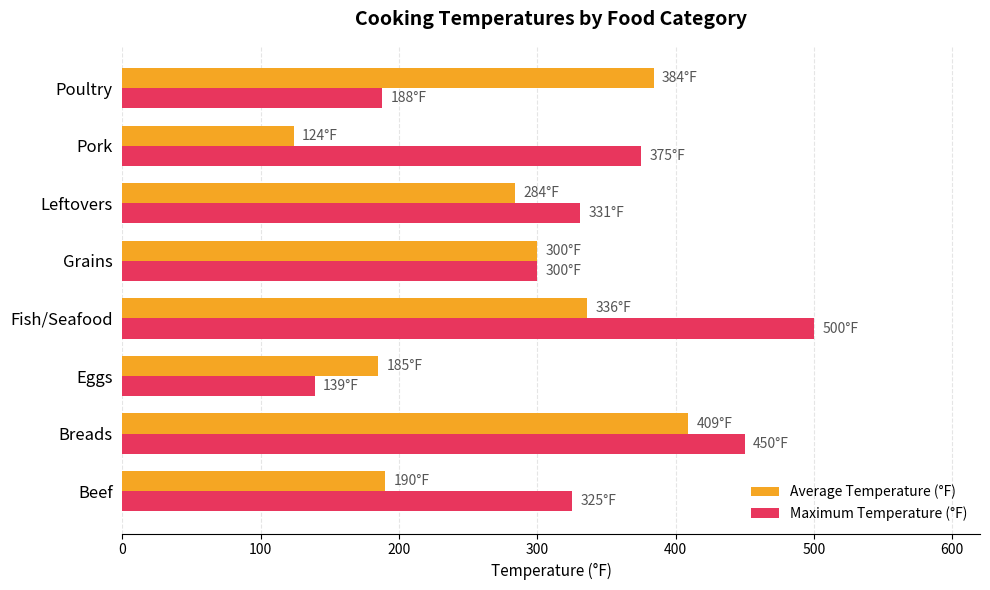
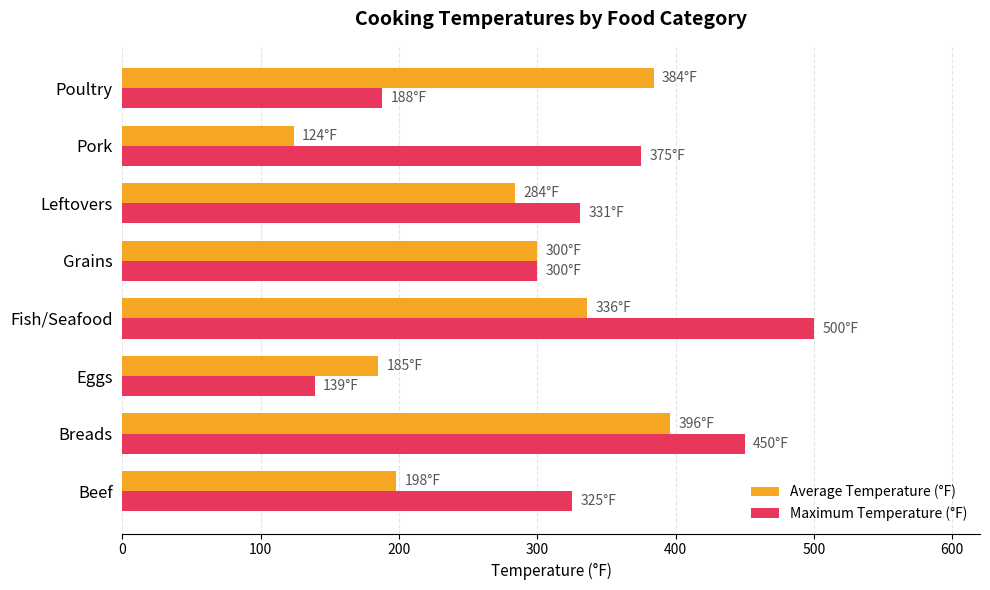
Average Temperature (°F), Breads: 409°F -> 396°F
Average Temperature (°F), Beef: 190°F -> 198°F
